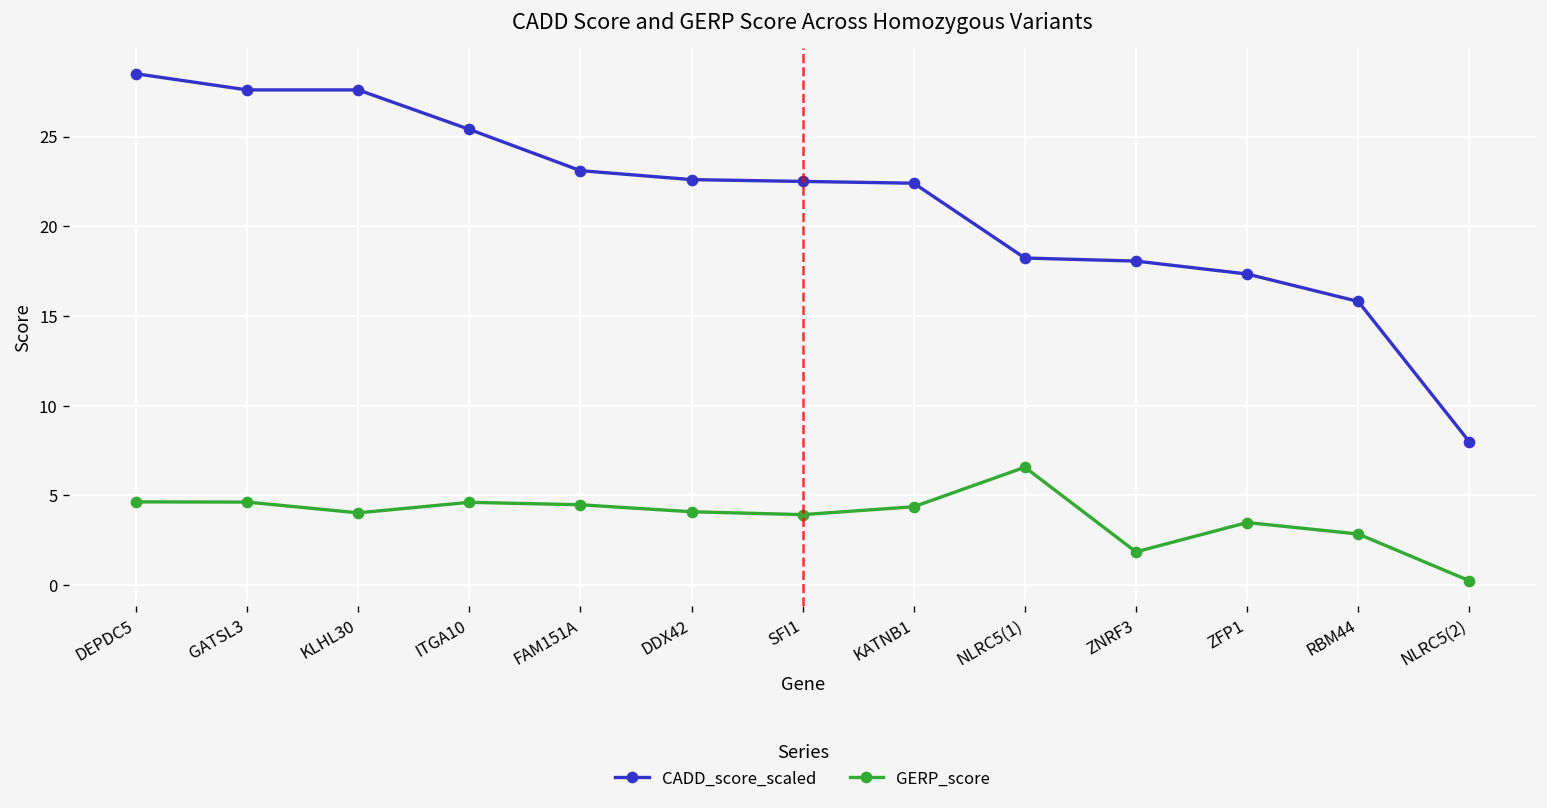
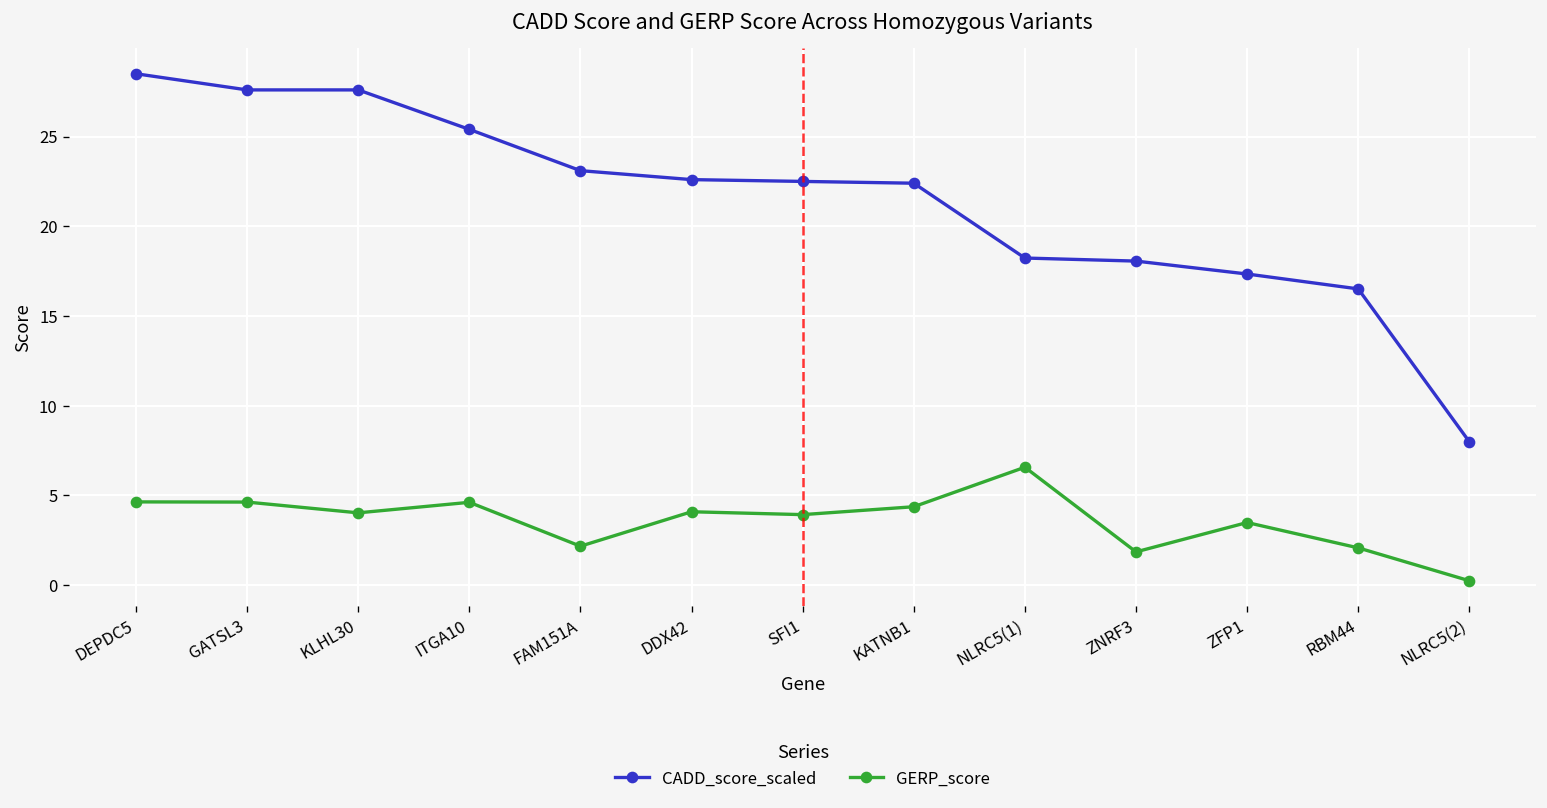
GERP_score, FAM151A: 4.5 -> 2.2
CADD_score_scaled, RBM44: 15.8 -> 16.5
GERP_score, RBM44: 2.8 -> 2.1
